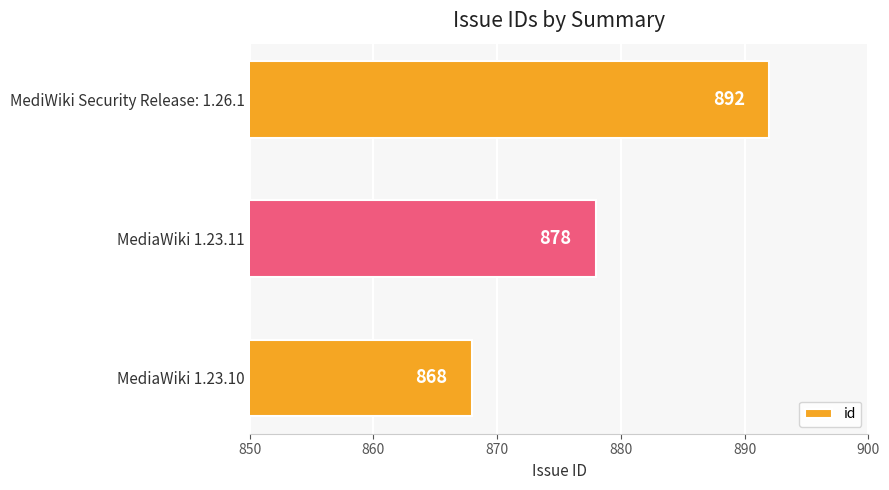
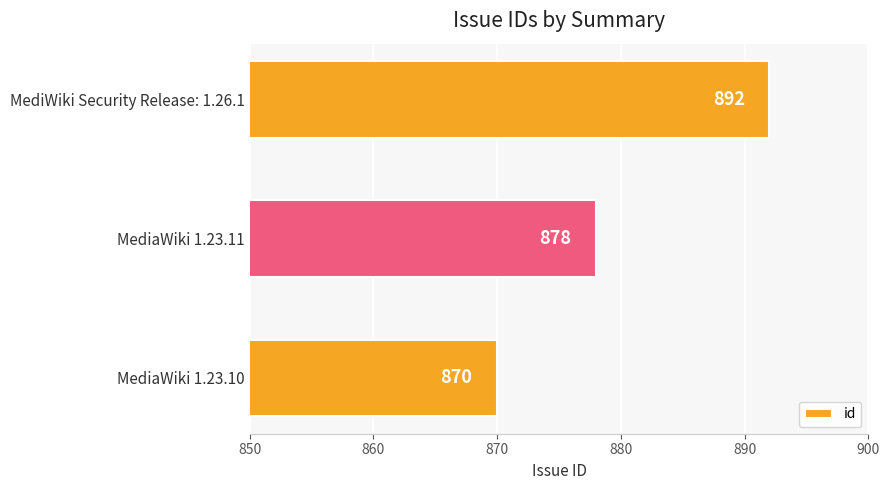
MediaWiki 1.23.10: 868 -> 870
